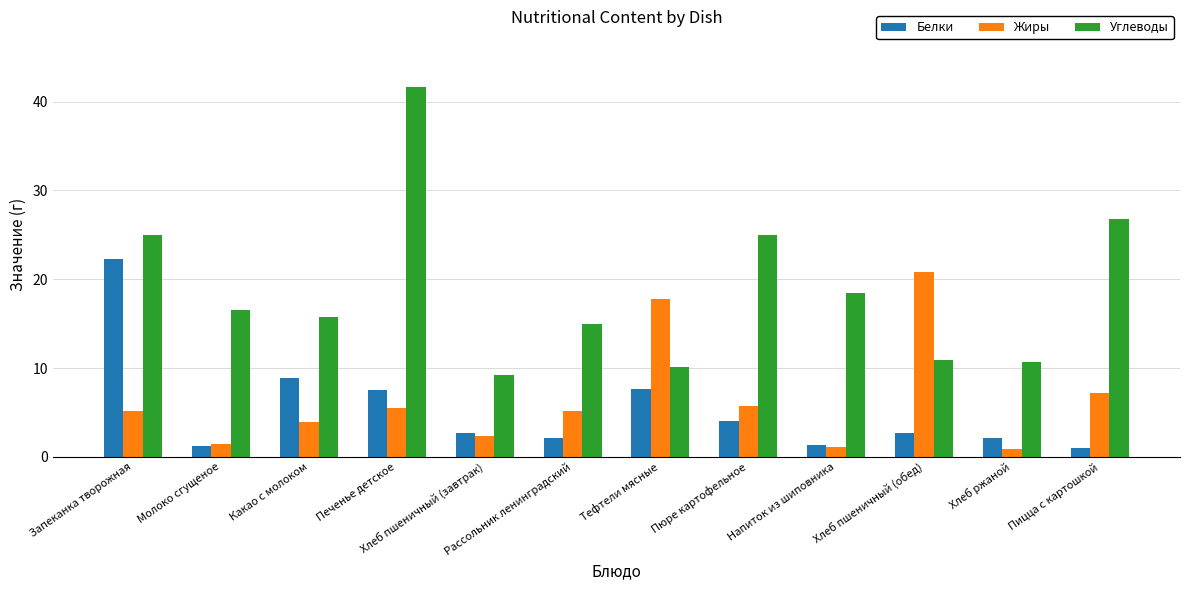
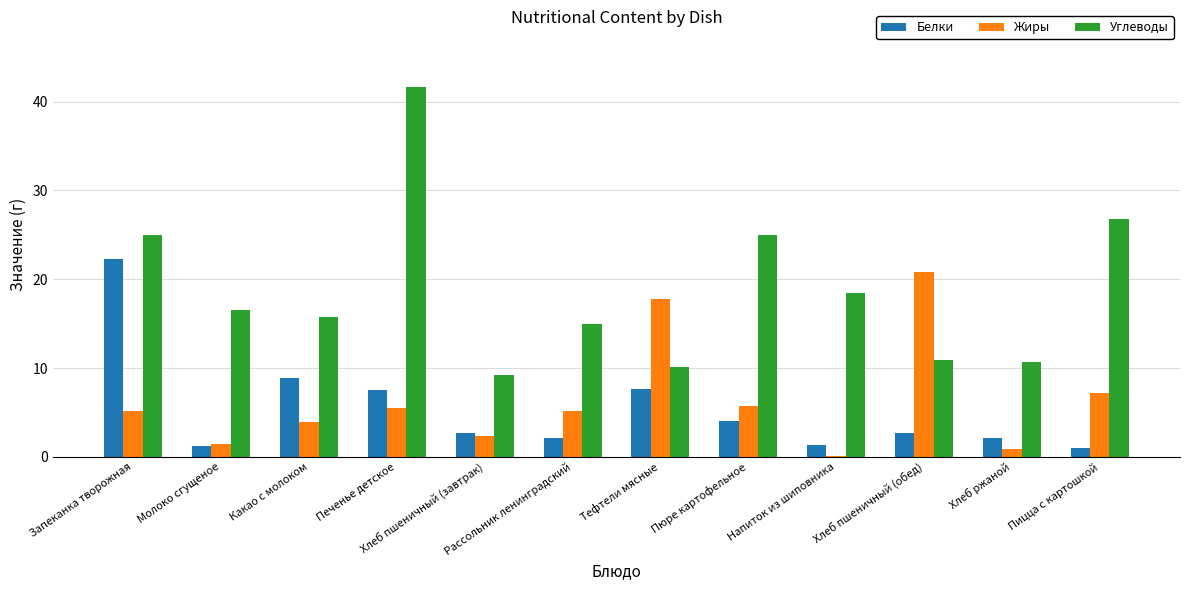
Жиры, Напиток из шиповника: 1 -> 0
